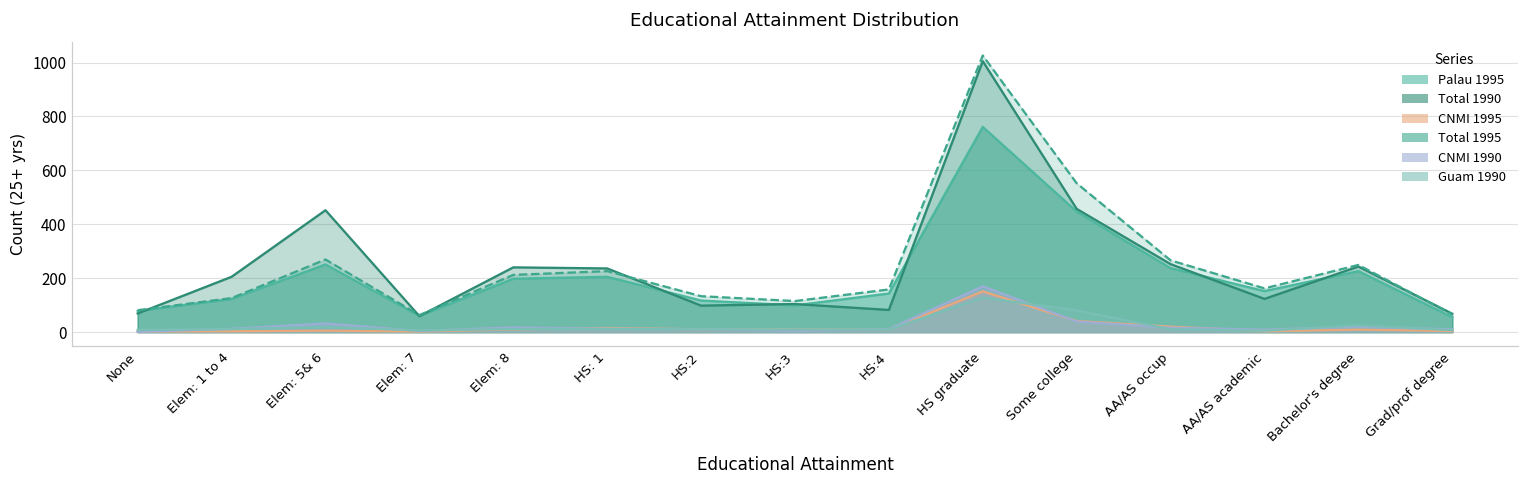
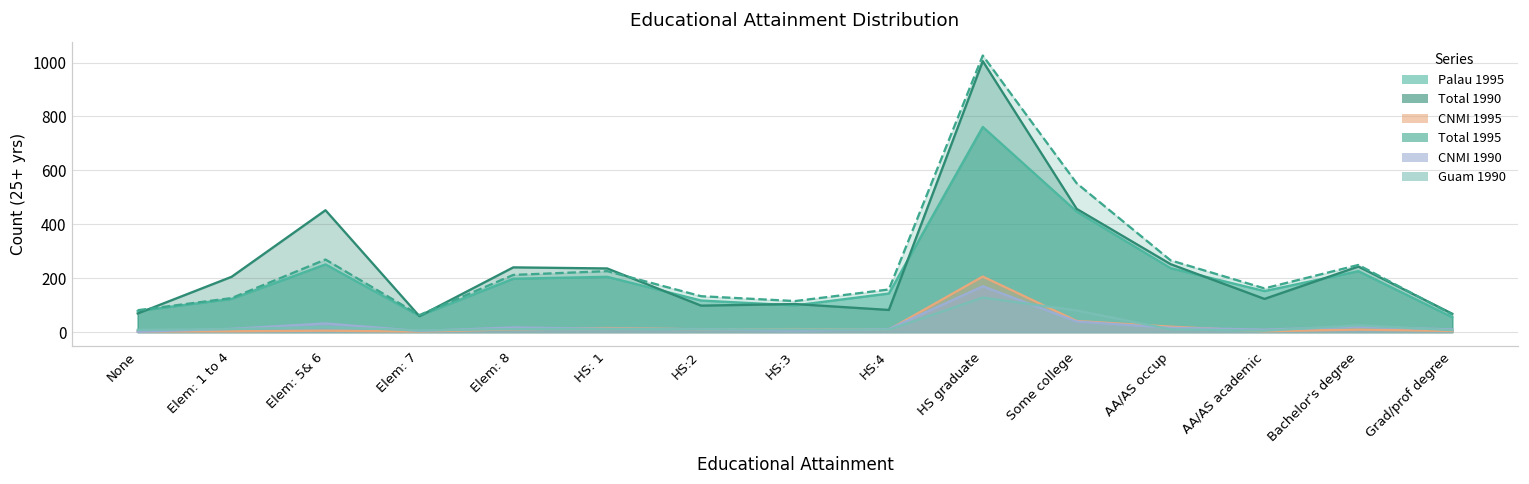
CNMI 1995, HS graduate: 150 -> 210
